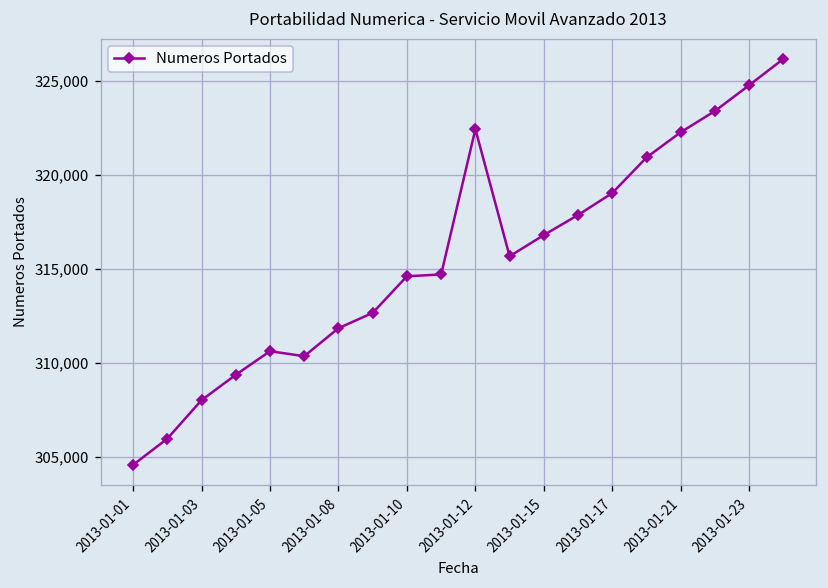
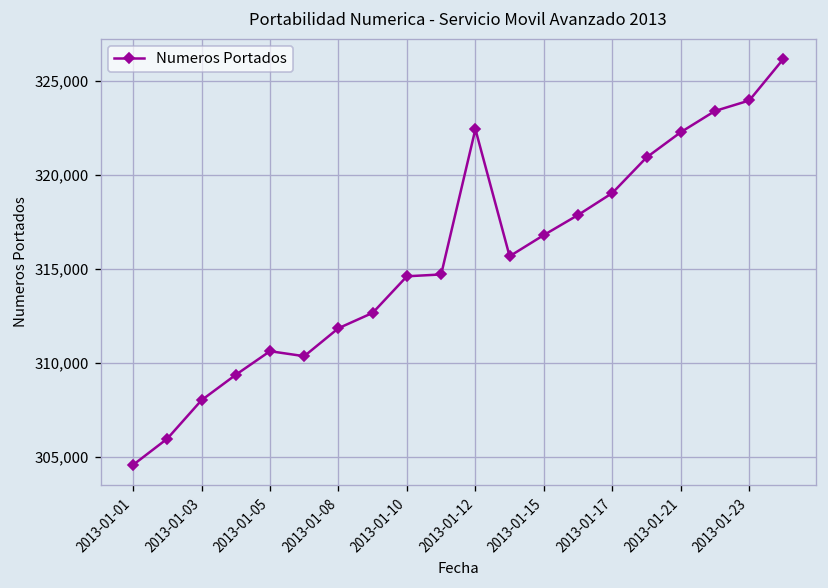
2013-01-23: 324,800 -> 324,000
